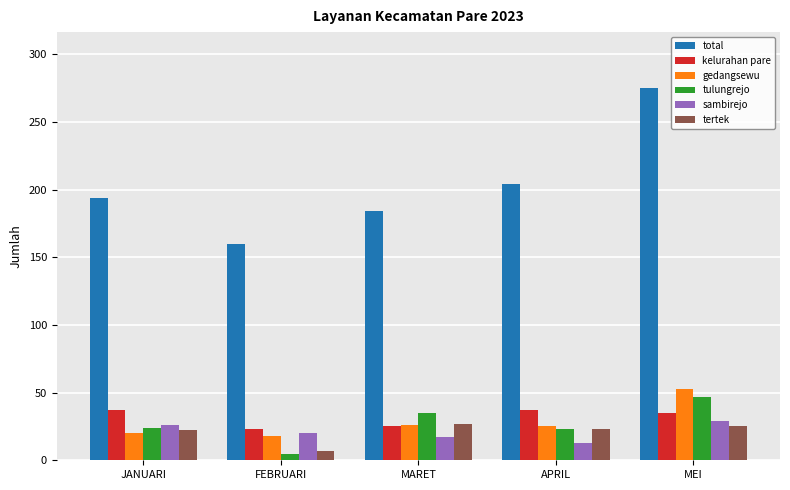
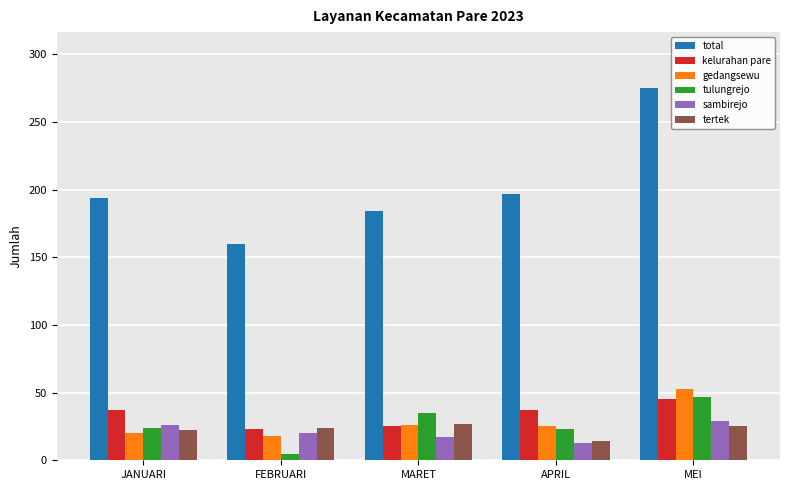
tertek, FEBRUARI: 7 -> 24
total, APRIL: 204 -> 197
tertek, APRIL: 23 -> 14
kelurahan pare, MEI: 35 -> 45
